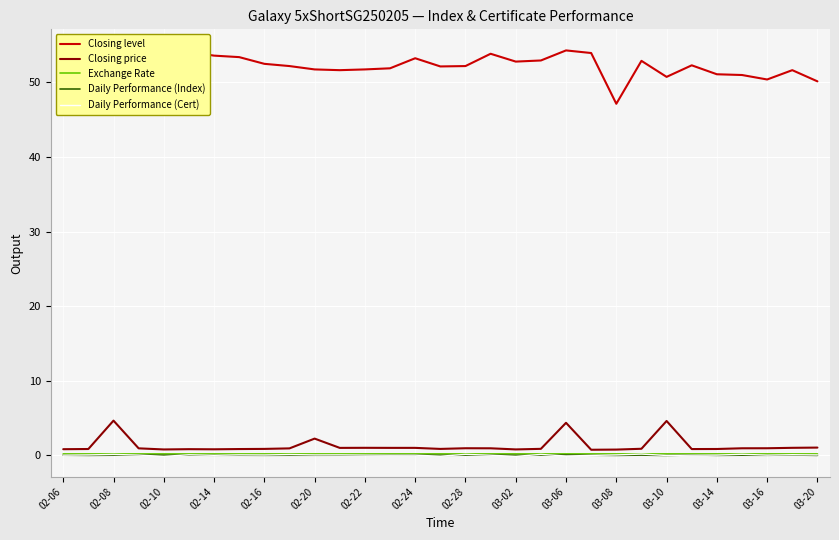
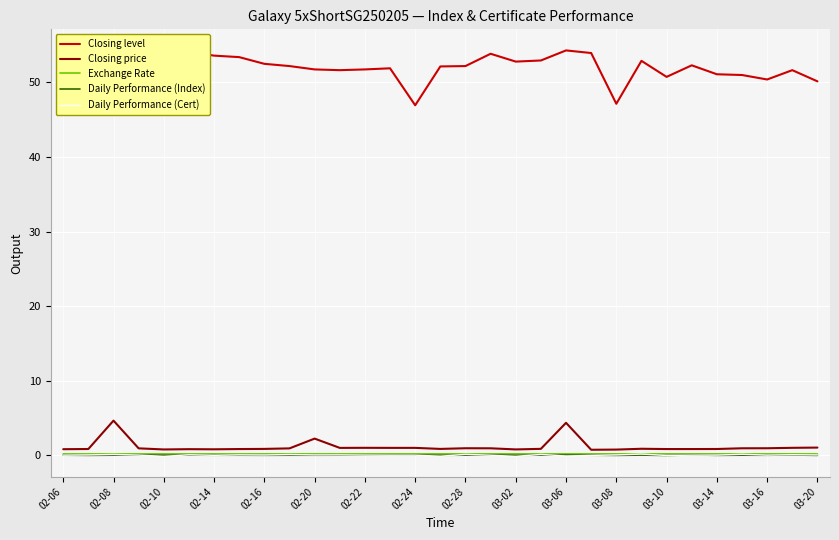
Closing level, 02-24: 53 -> 47
Closing price, 03-10: 5 -> 1
